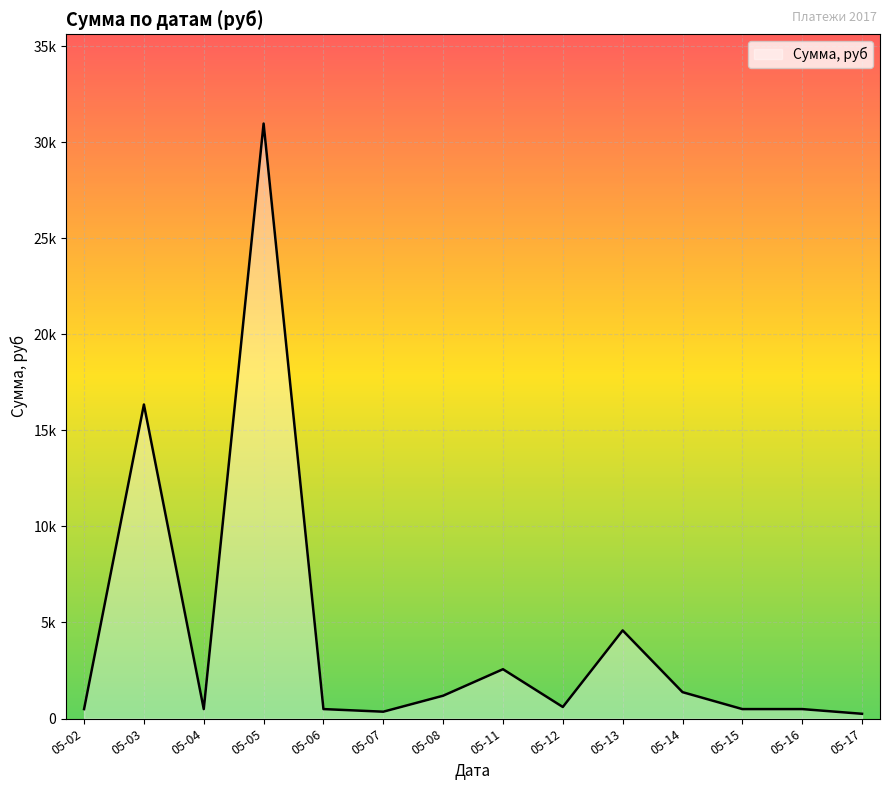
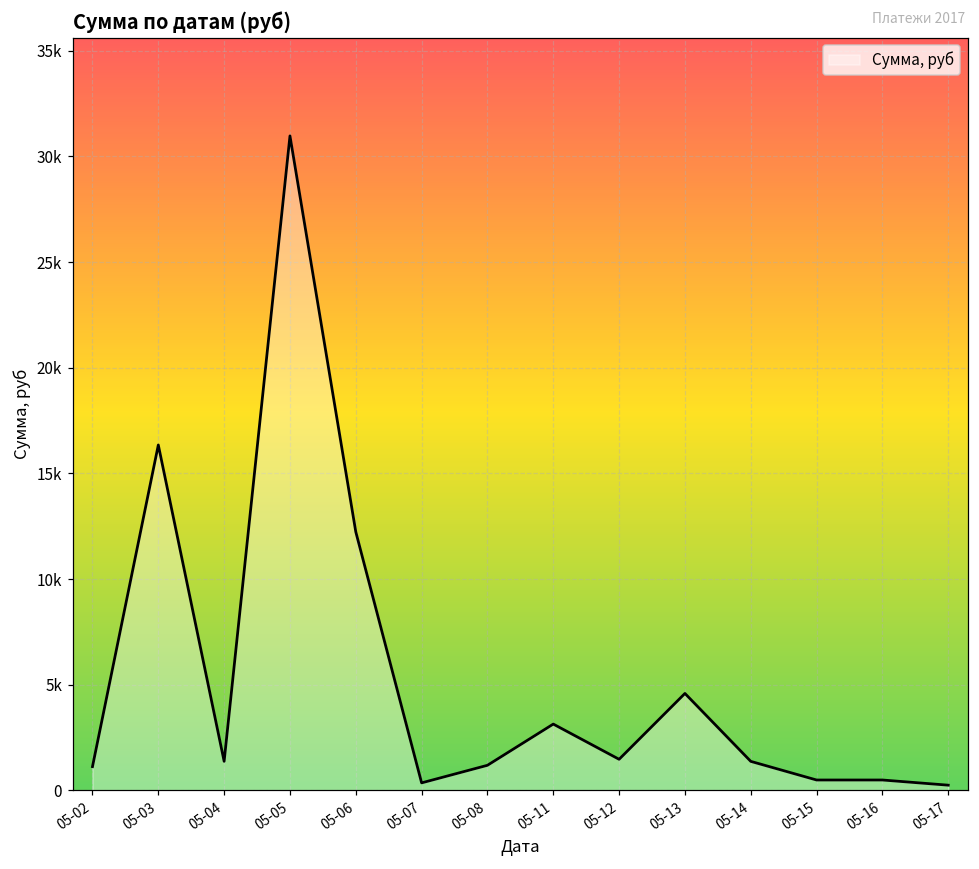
05-02: 500 -> 1100
05-04: 500 -> 1400
05-06: 500 -> 12200
05-11: 2600 -> 3100
05-12: 600 -> 1500
